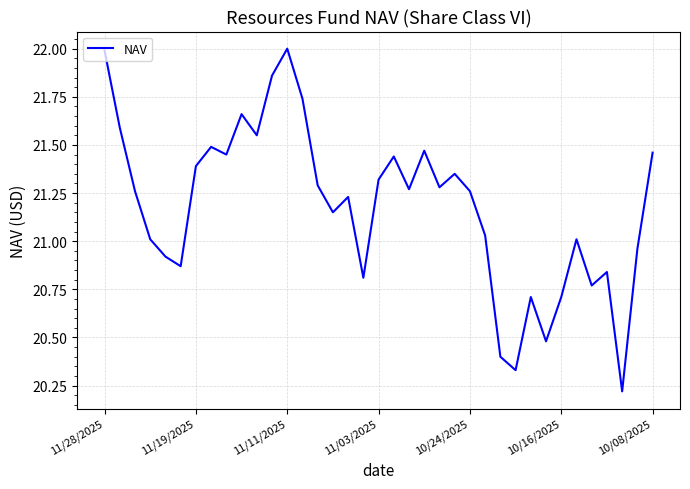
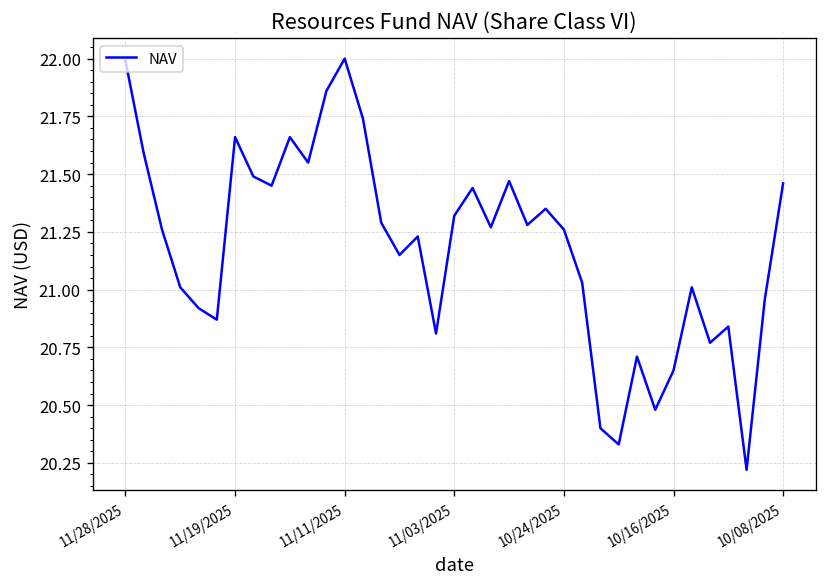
11/19/2025: 21.39 -> 21.66
10/16/2025: 20.71 -> 20.65
